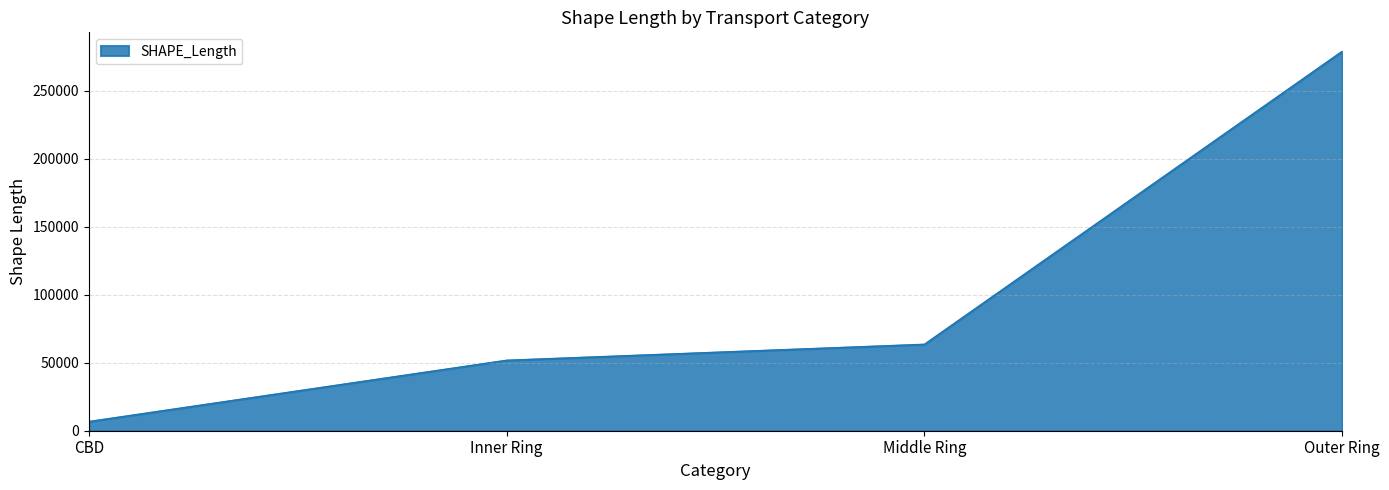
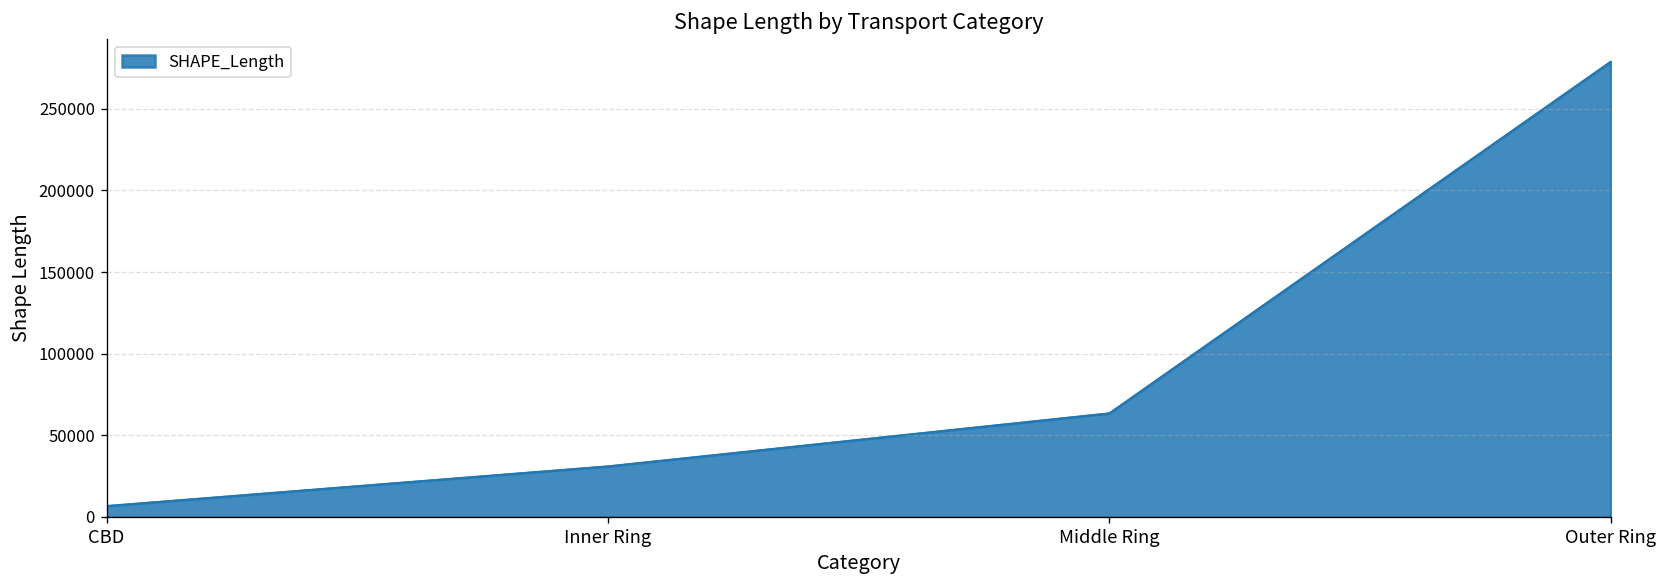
Inner Ring: 52000 -> 31000
